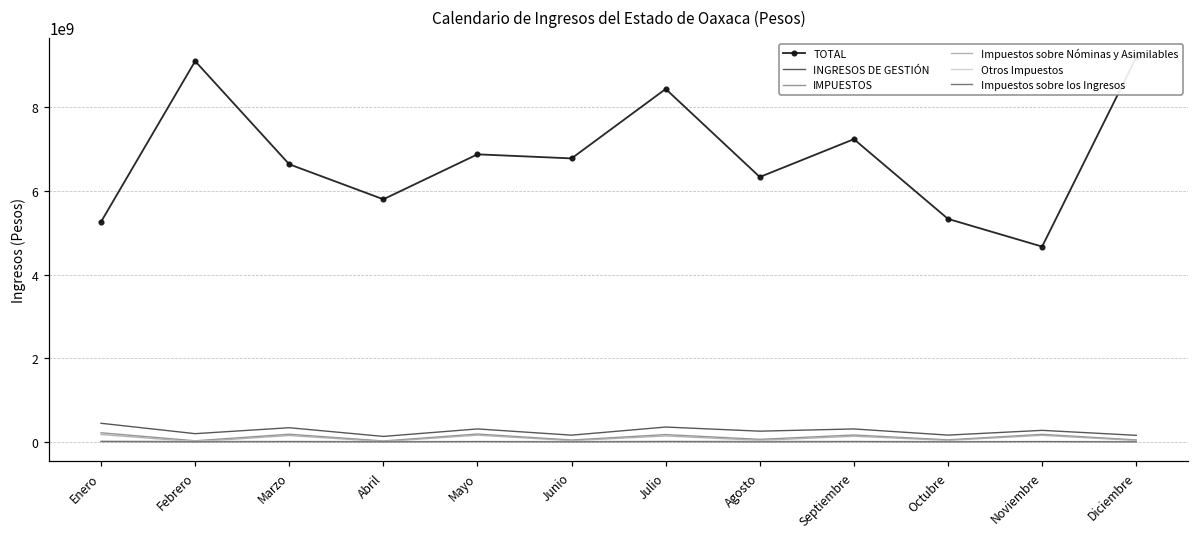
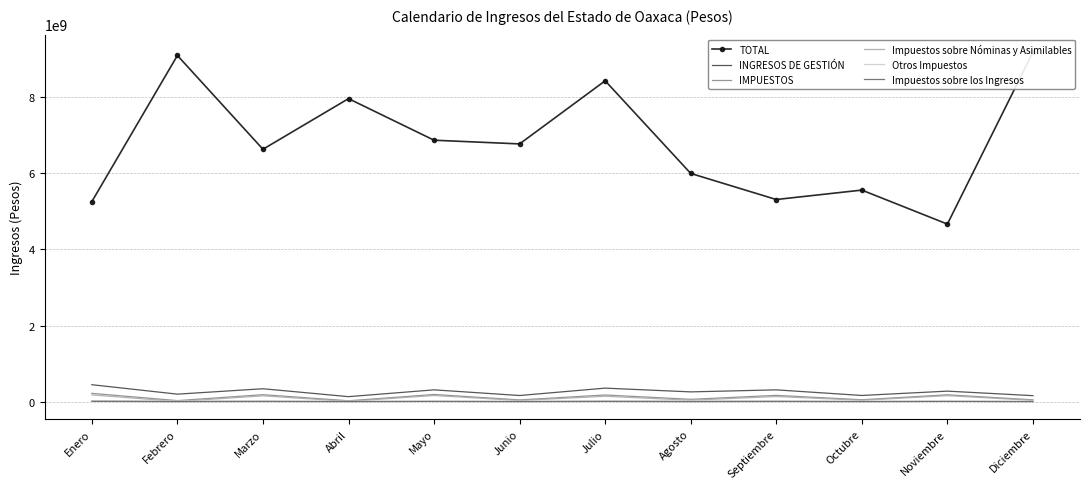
TOTAL, Abril: 5800000000 -> 8000000000
TOTAL, Agosto: 6300000000 -> 6000000000
TOTAL, Septiembre: 7200000000 -> 5300000000
TOTAL, Octubre: 5300000000 -> 5600000000
